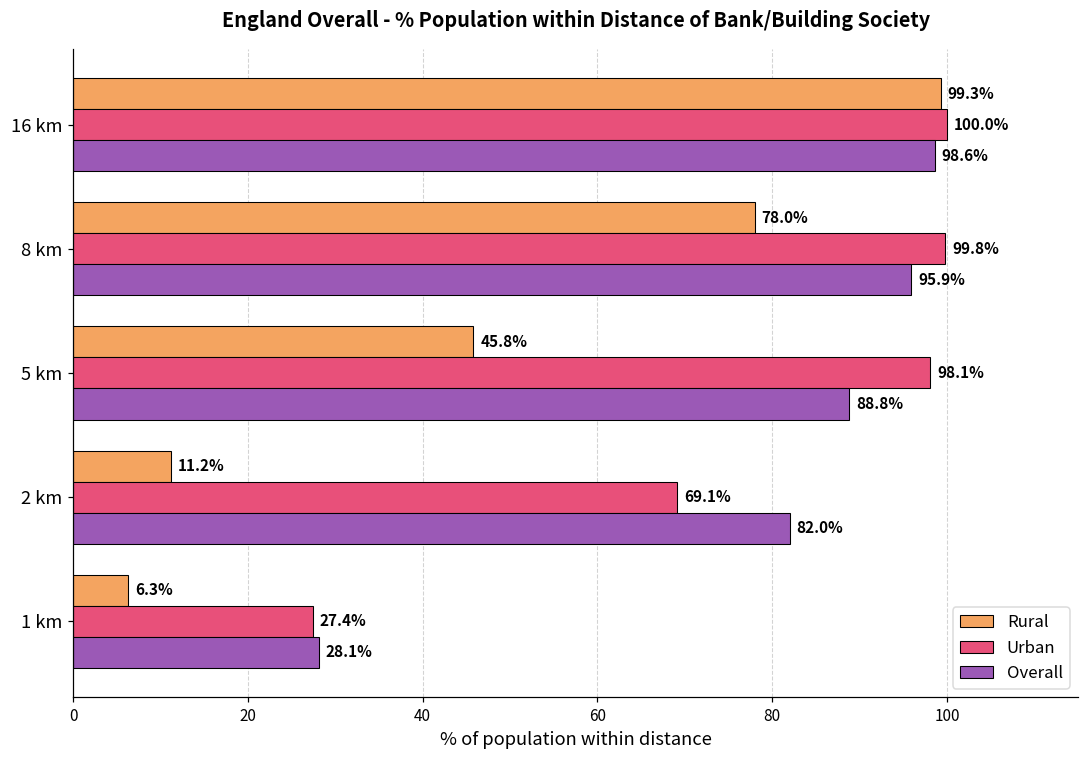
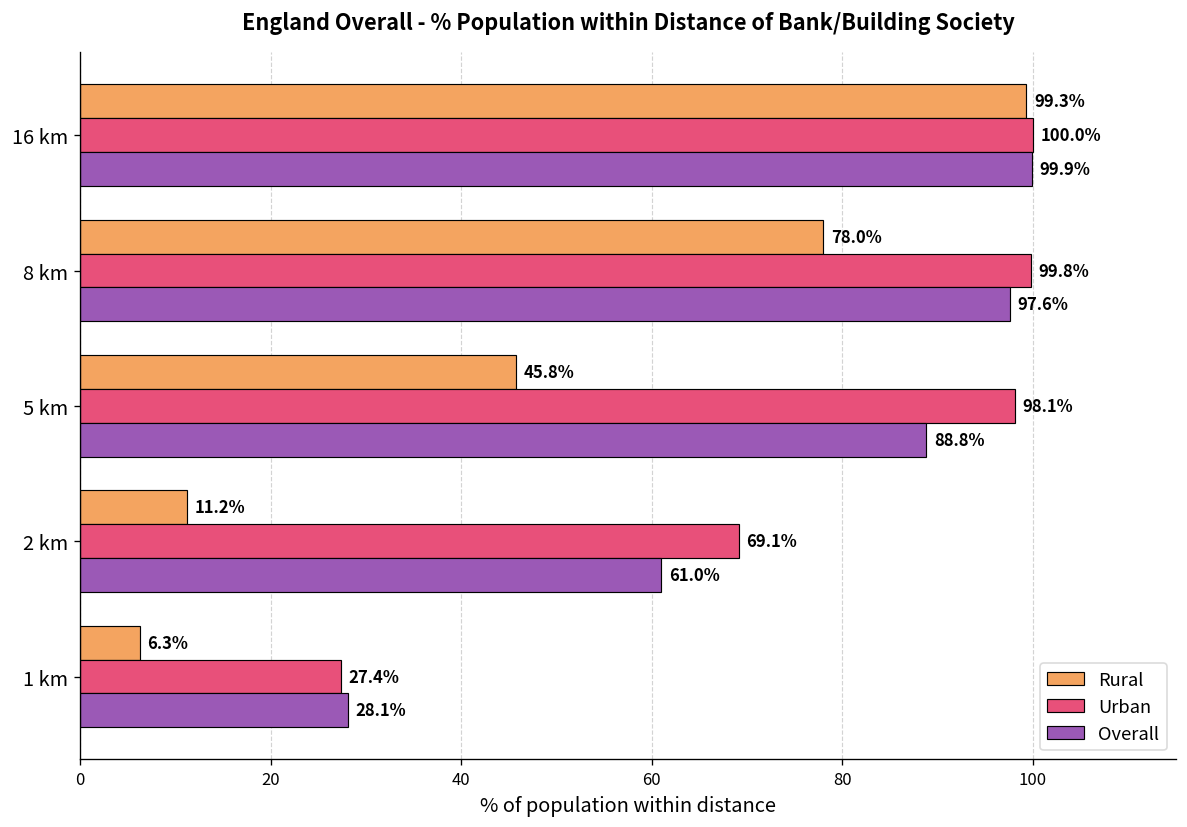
Overall, 16 km: 98.6% -> 99.9%
Overall, 8 km: 95.9% -> 97.6%
Overall, 2 km: 82.0% -> 61.0%
